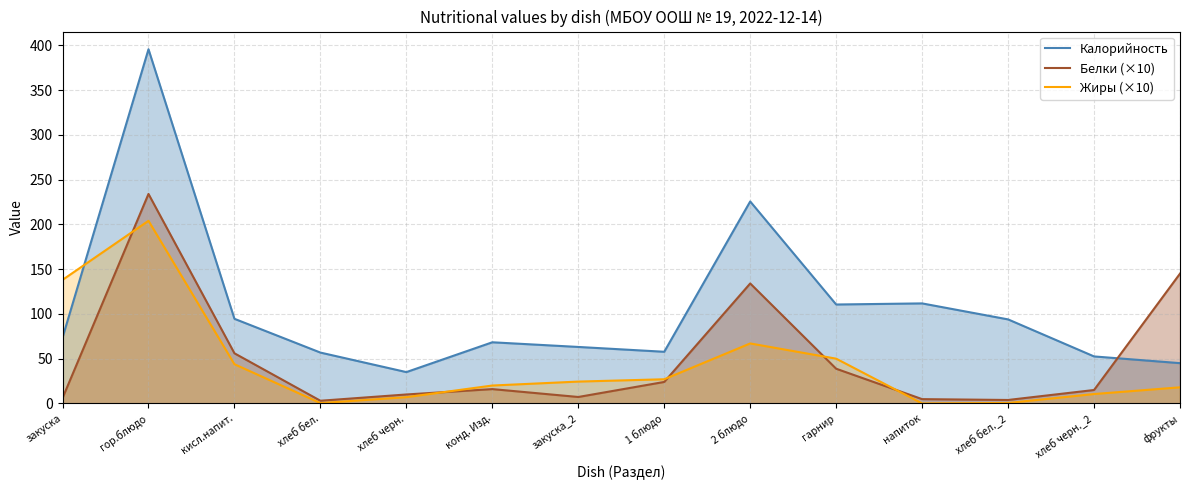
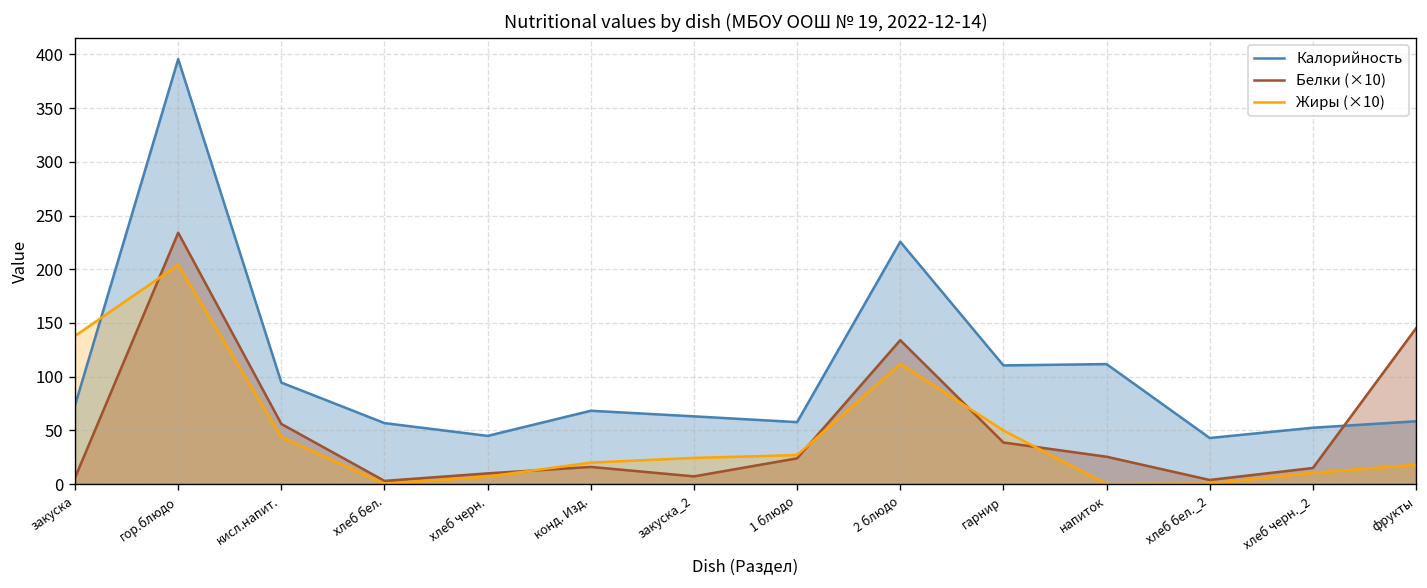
Калорийность, хлеб черн.: 35 -> 45
Жиры (×10), 2 блюдо: 70 -> 110
Белки (×10), напиток: 0 -> 30
Калорийность, хлеб бел._2: 90 -> 40
Калорийность, фрукты: 50 -> 60
